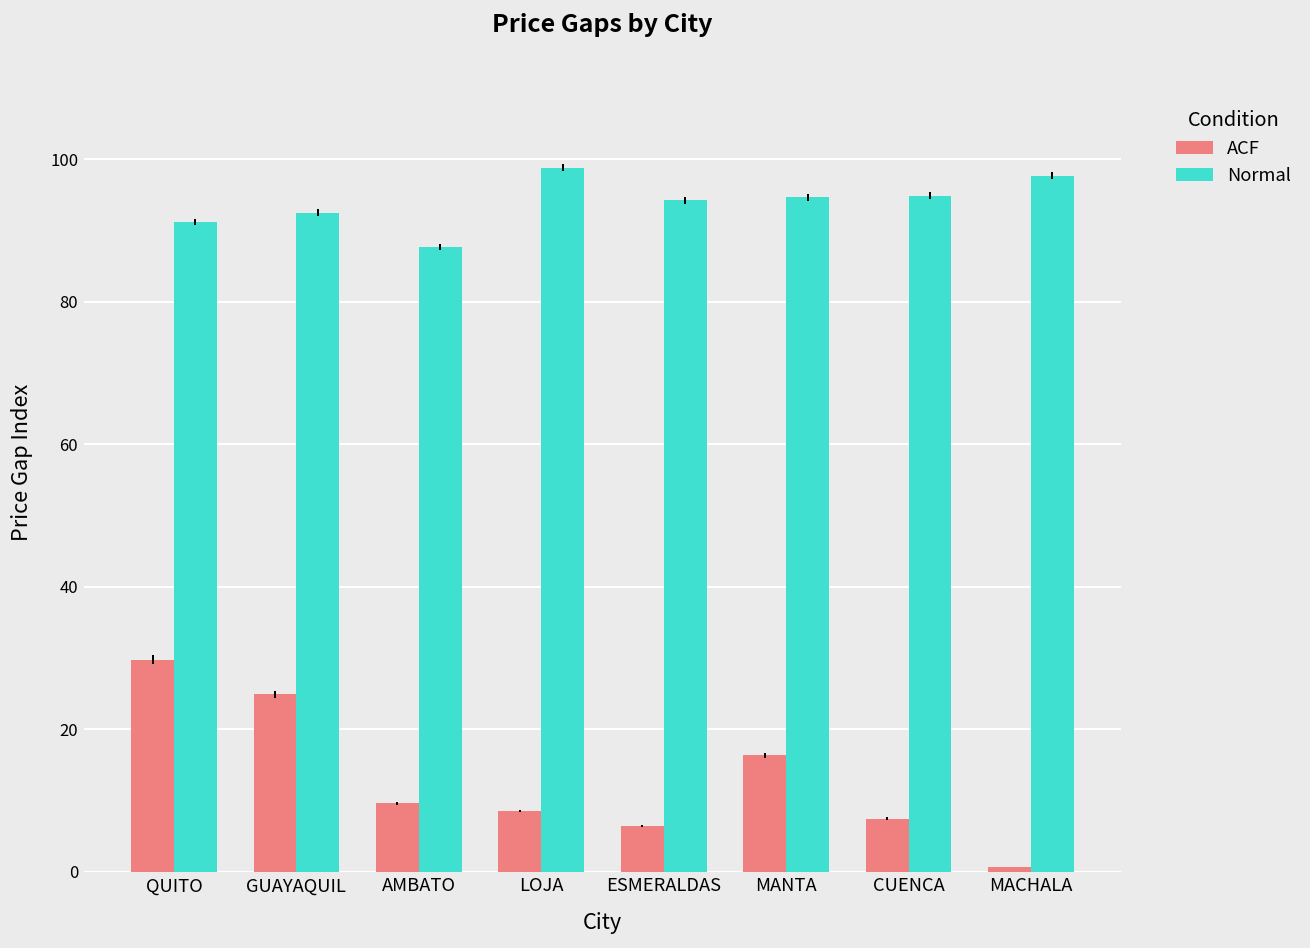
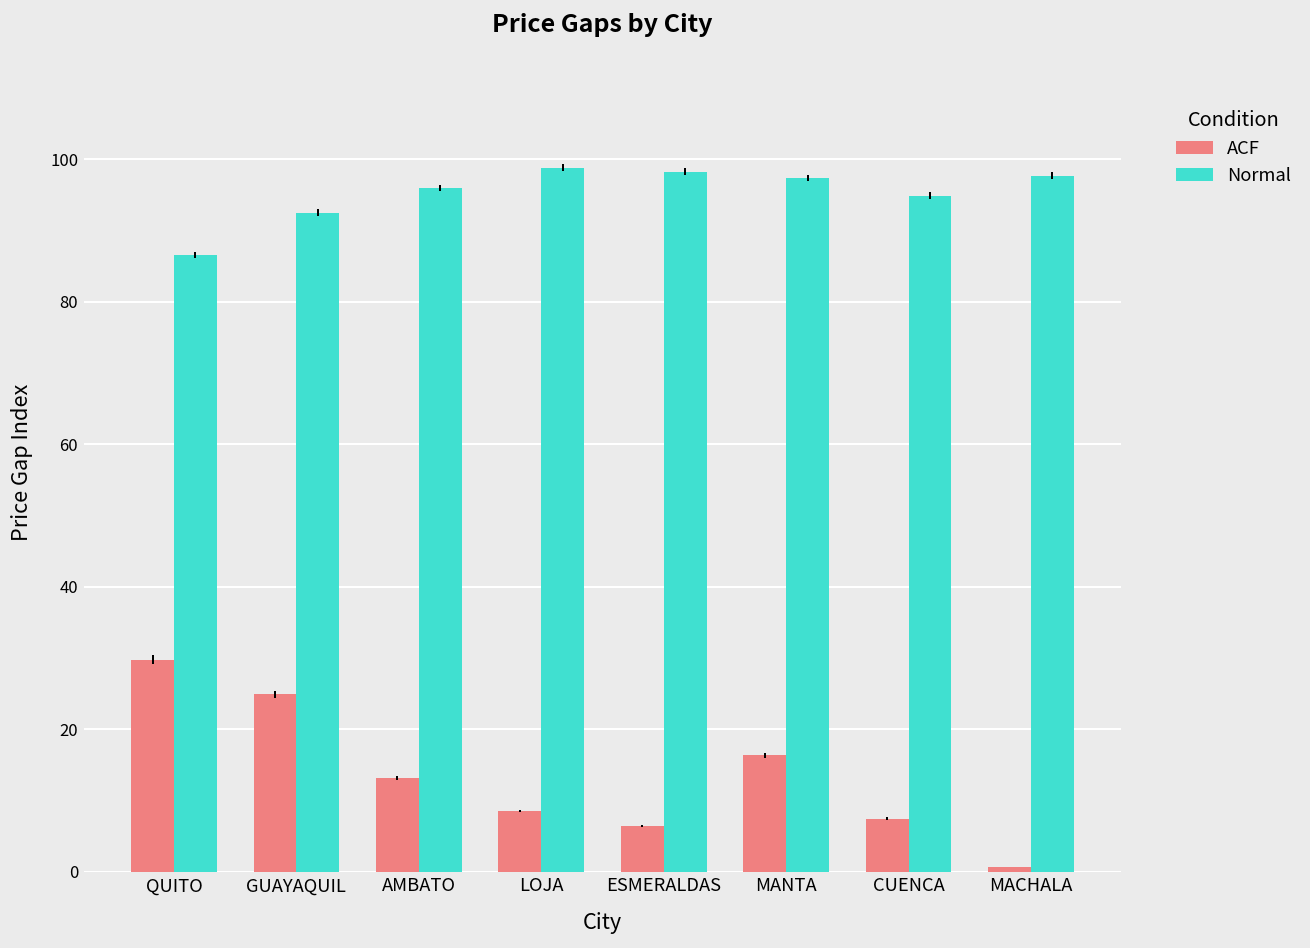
Normal, QUITO: 91 -> 87
ACF, AMBATO: 10 -> 13
Normal, AMBATO: 88 -> 96
Normal, ESMERALDAS: 94 -> 98
Normal, MANTA: 95 -> 97
